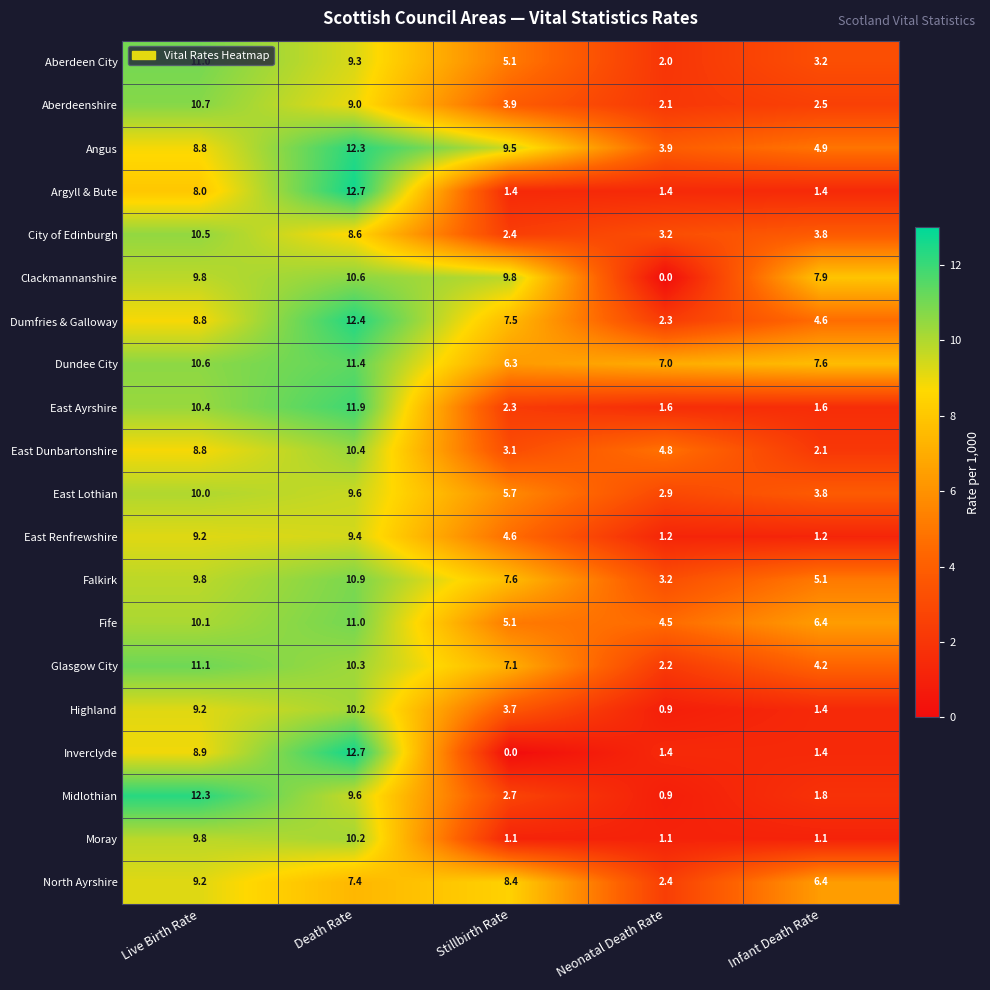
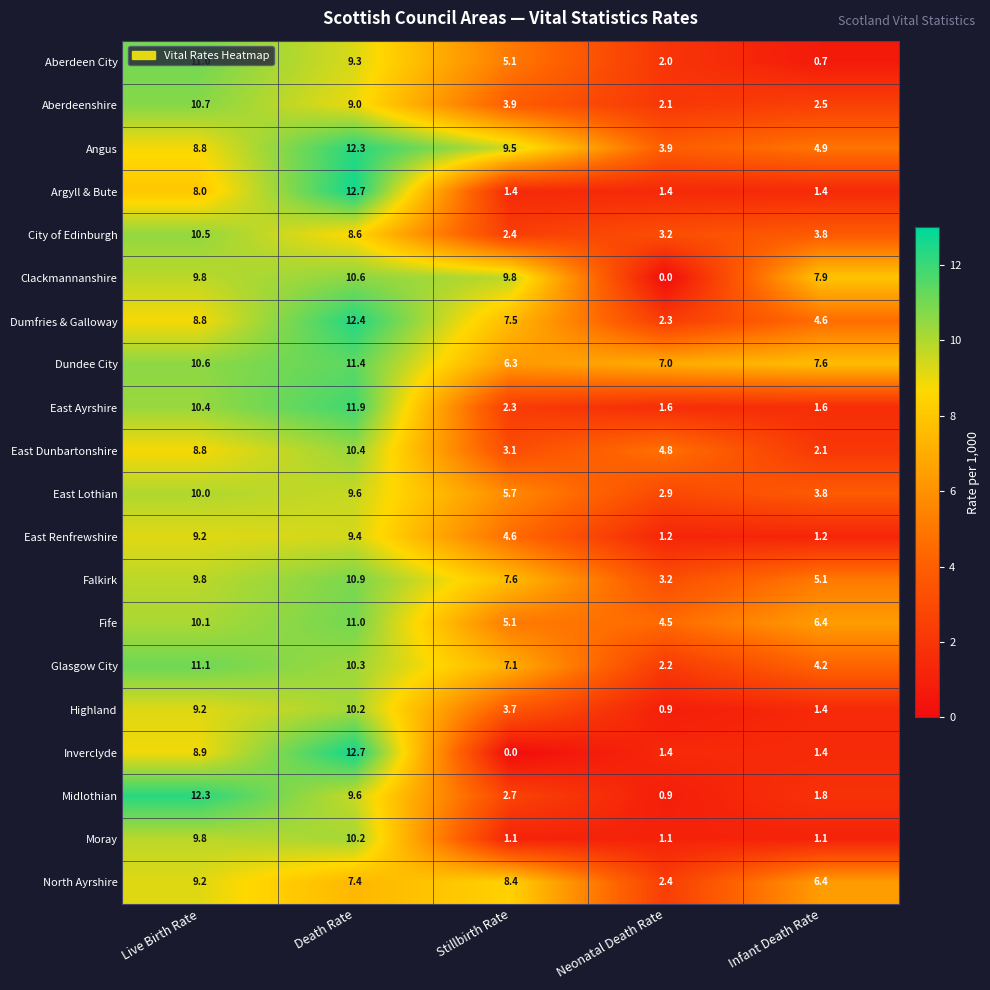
Aberdeen City, Infant Death Rate: 3.2 -> 0.7
